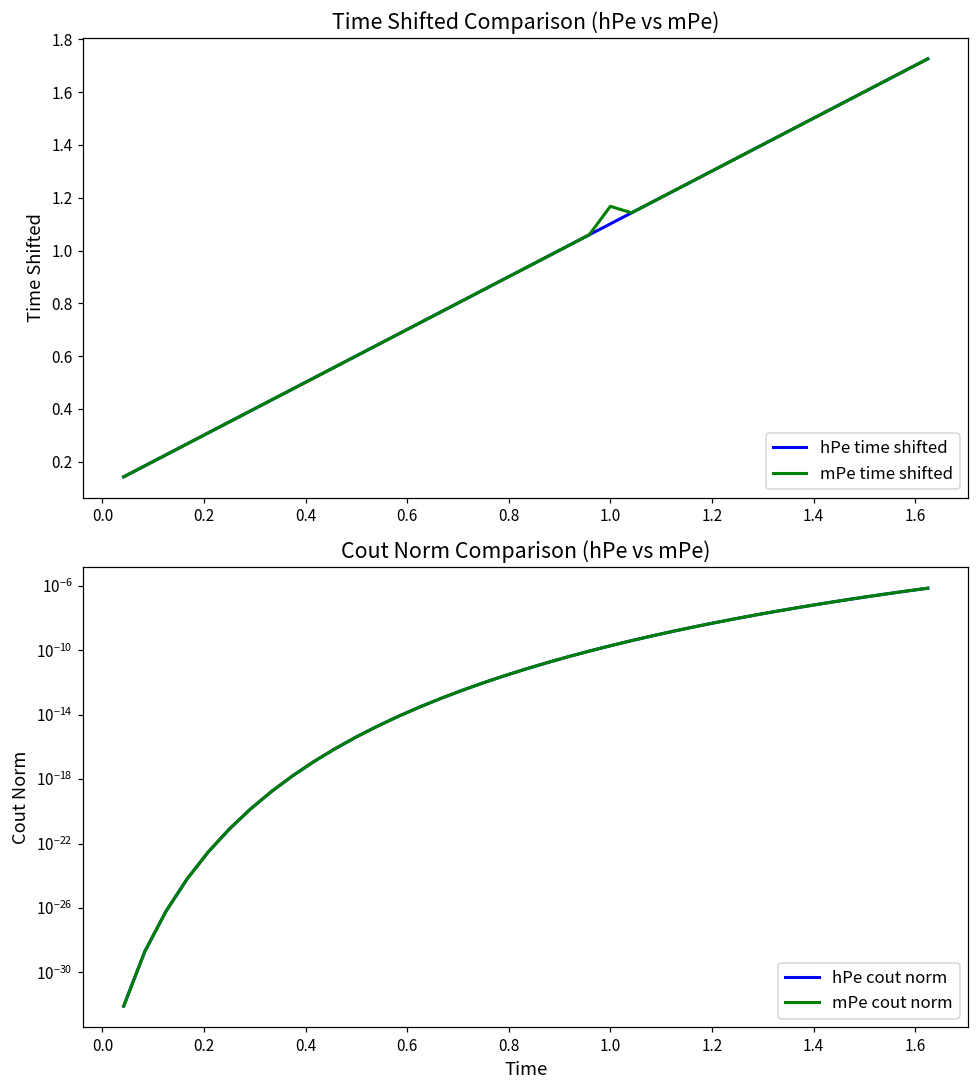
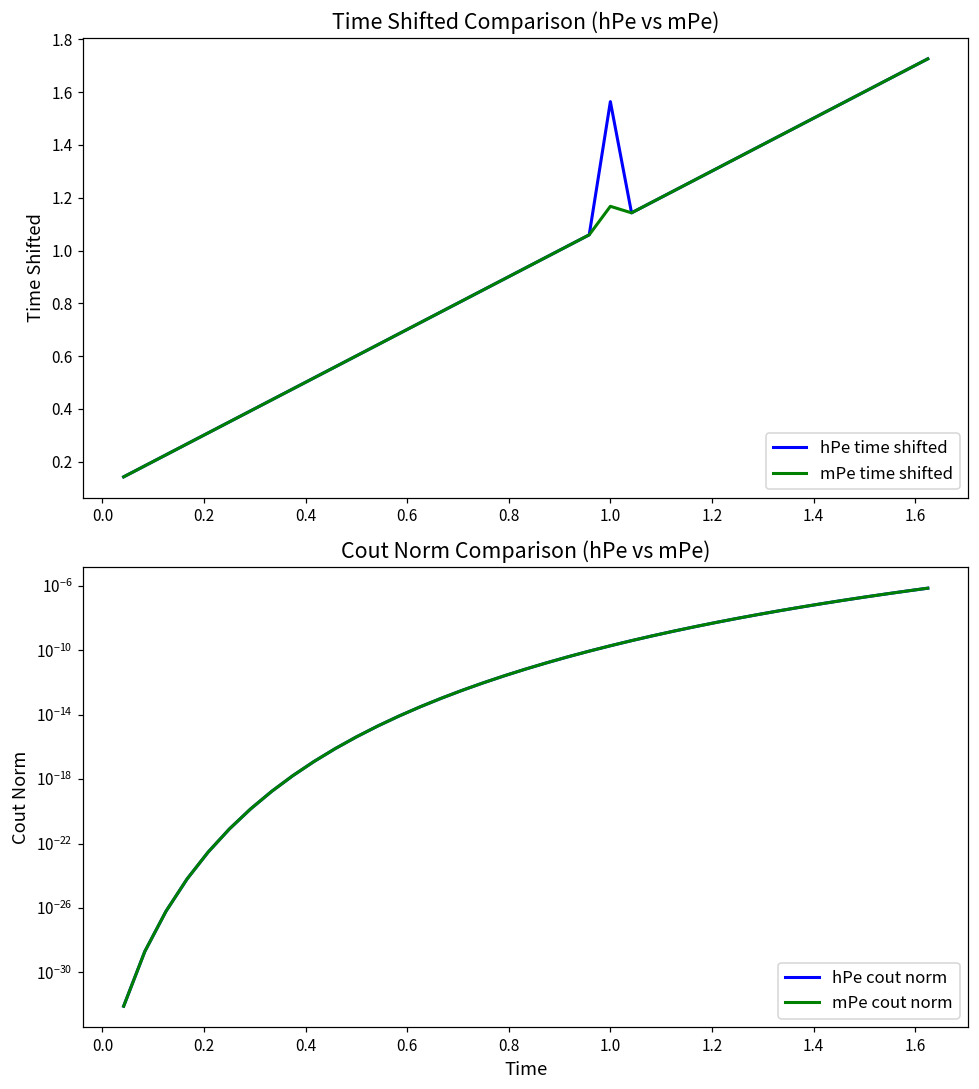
Time Shifted Comparison (hPe vs mPe), hPe time shifted, 1.0: 1.10 -> 1.56
